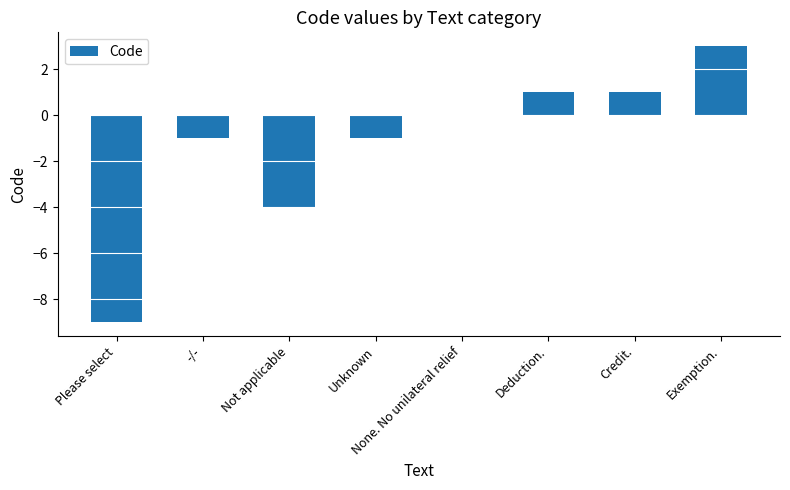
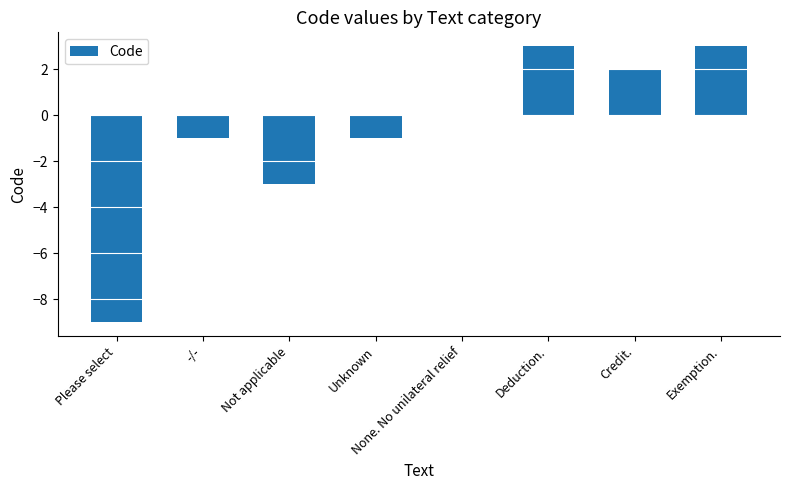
Not applicable: -4 -> -3
Deduction.: 1 -> 3
Credit.: 1 -> 2
